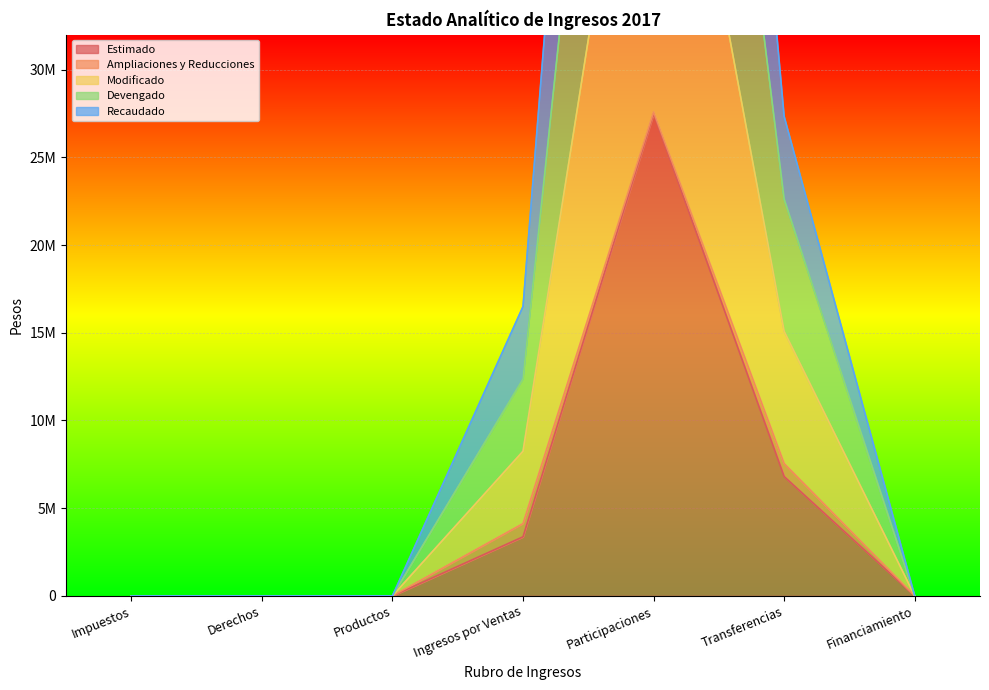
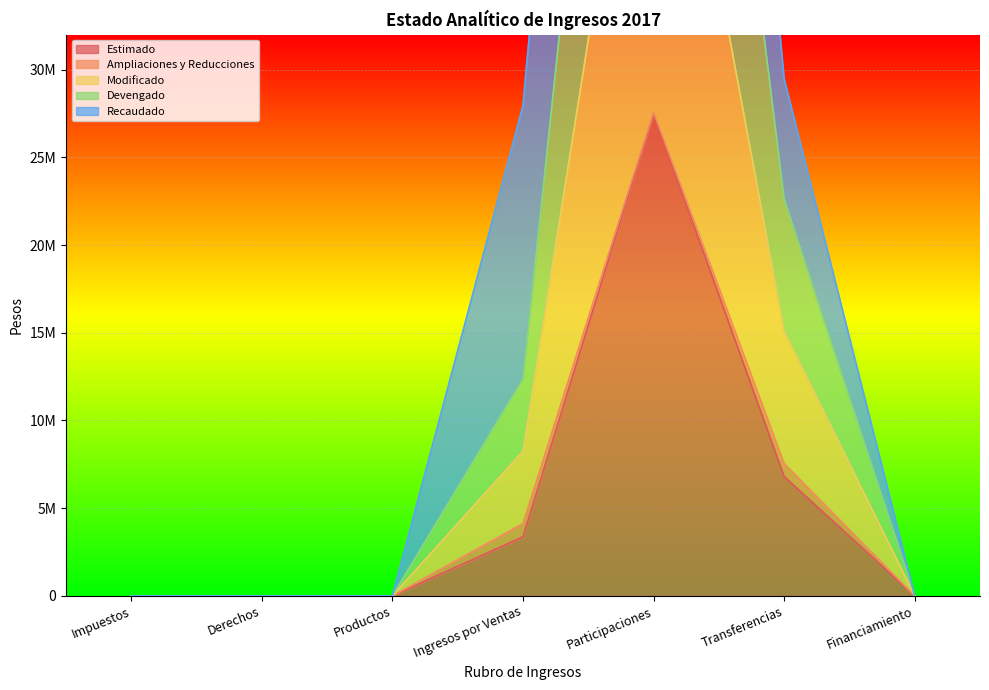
Recaudado, Ingresos por Ventas: 4100000 -> 15600000
Recaudado, Transferencias: 4700000 -> 6900000
